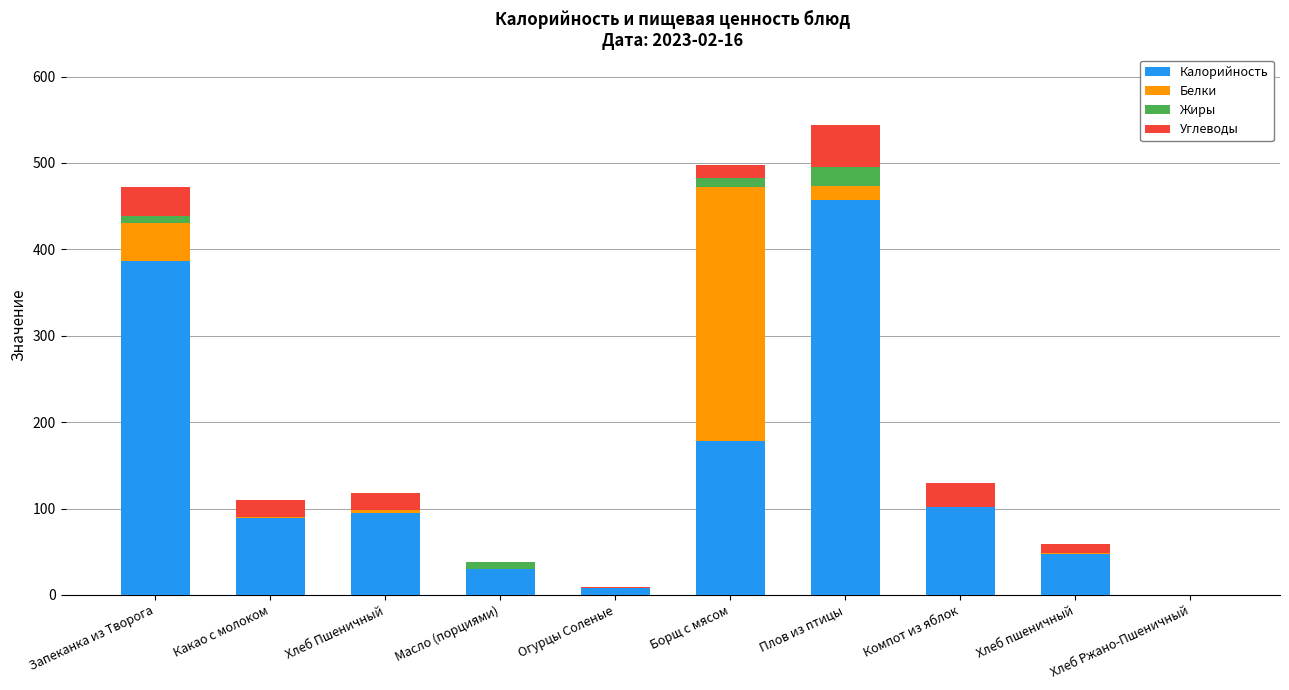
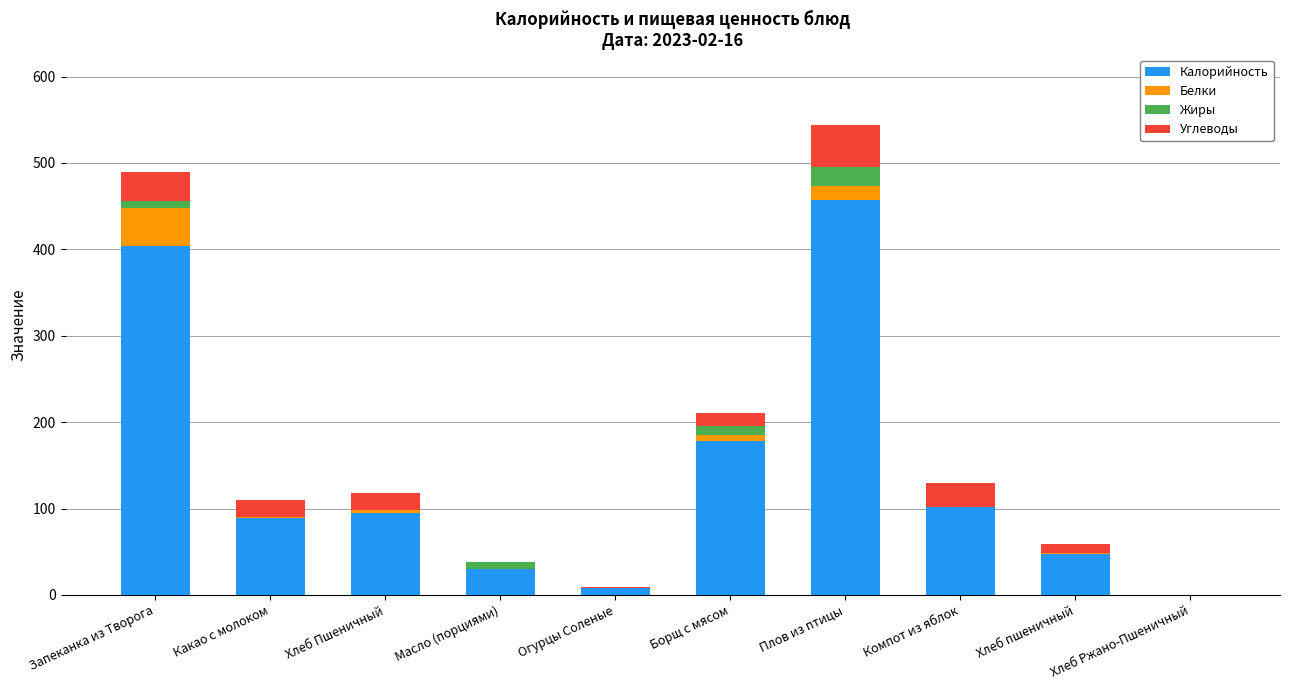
Калорийность, Запеканка из Творога: 390 -> 400
Белки, Борщ с мясом: 290 -> 10
